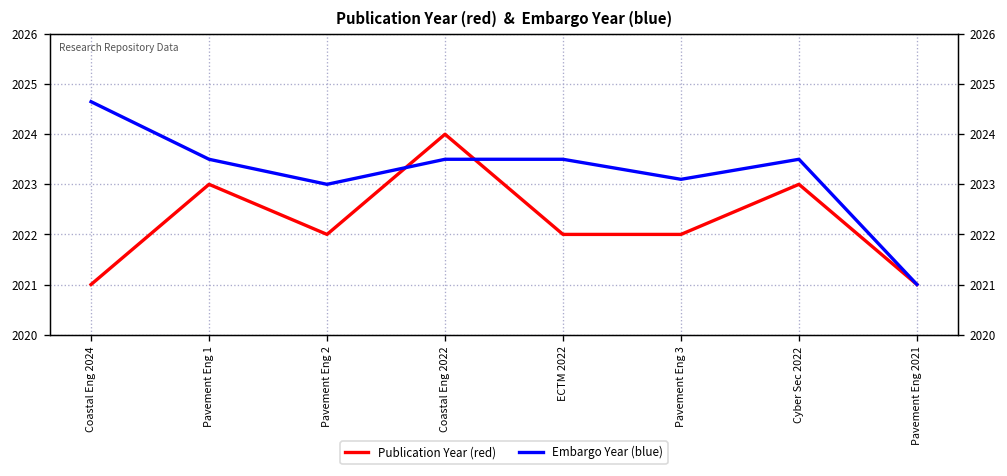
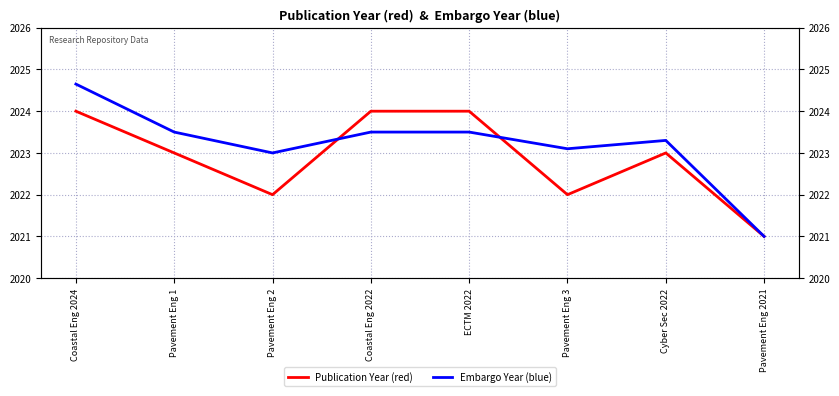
Publication Year (red), Coastal Eng 2024: 2021 -> 2024
Publication Year (red), ECTM 2022: 2022 -> 2024
Embargo Year (blue), Cyber Sec 2022: 2023.5 -> 2023.3
